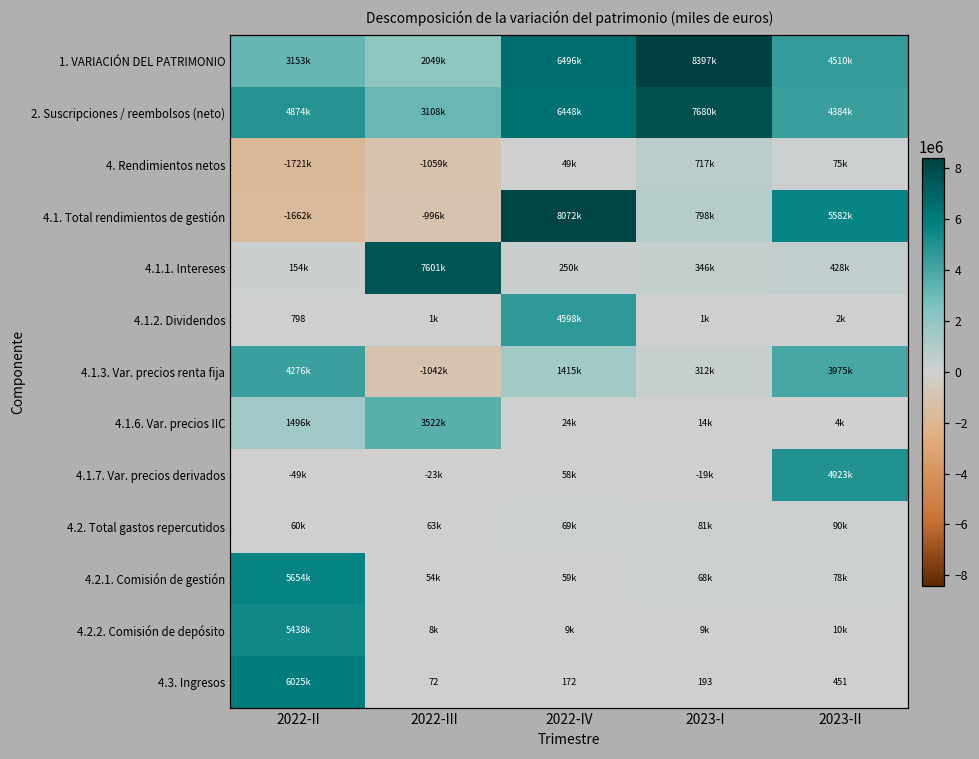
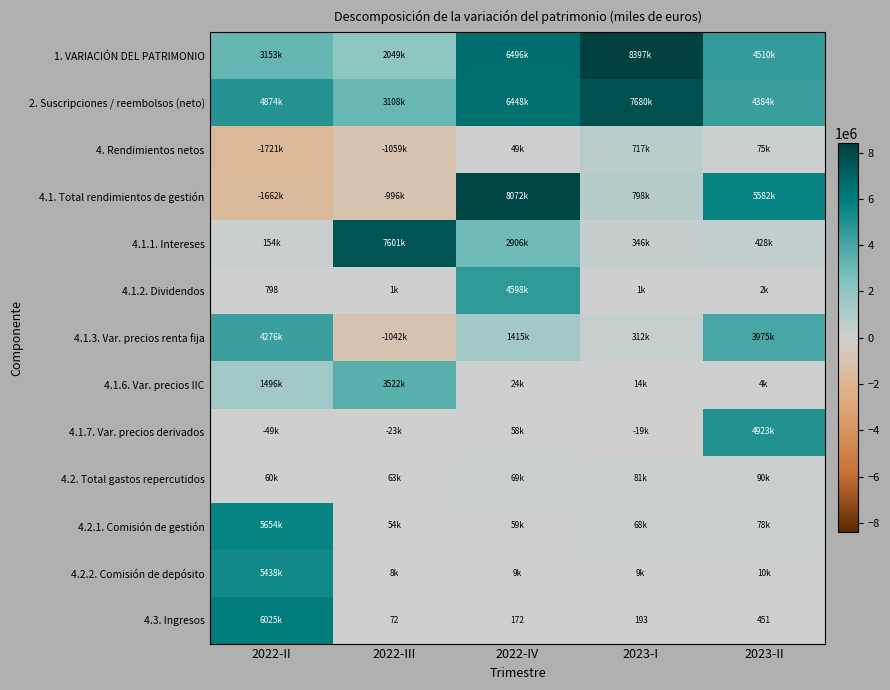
4.1.1. Intereses, 2022-IV: 250k -> 2906k
